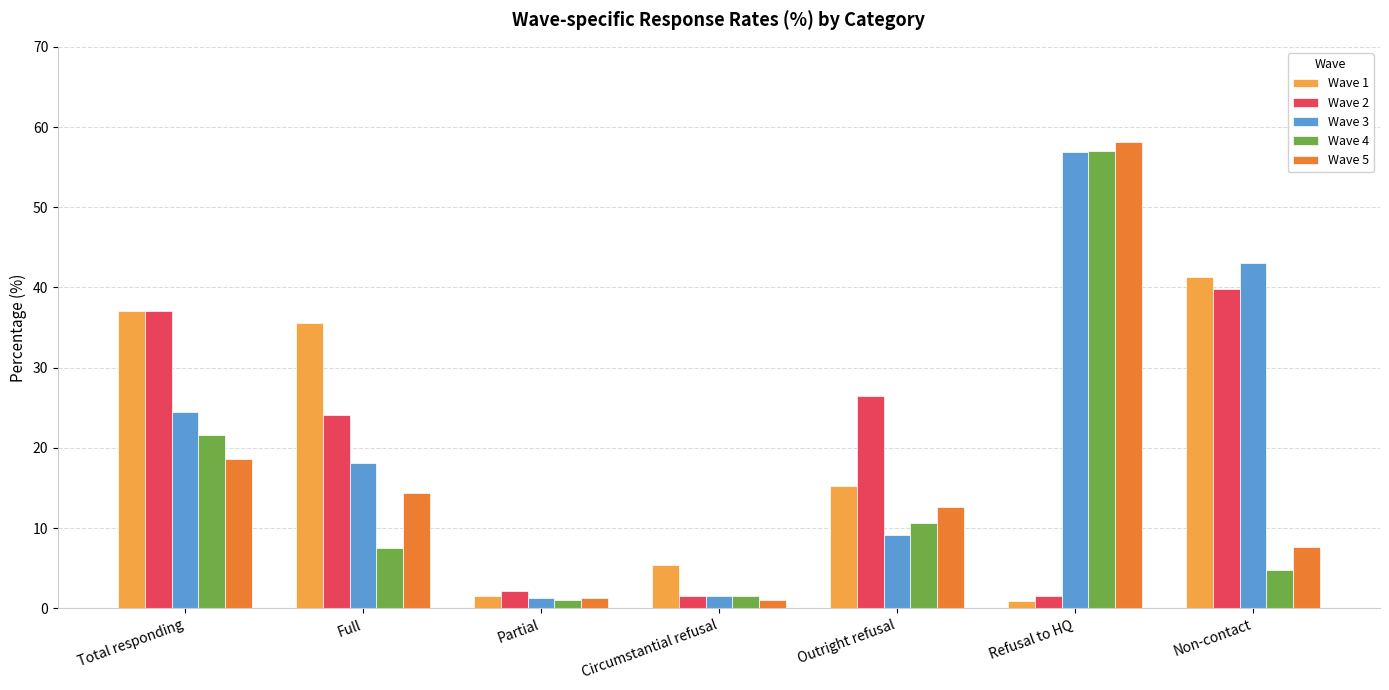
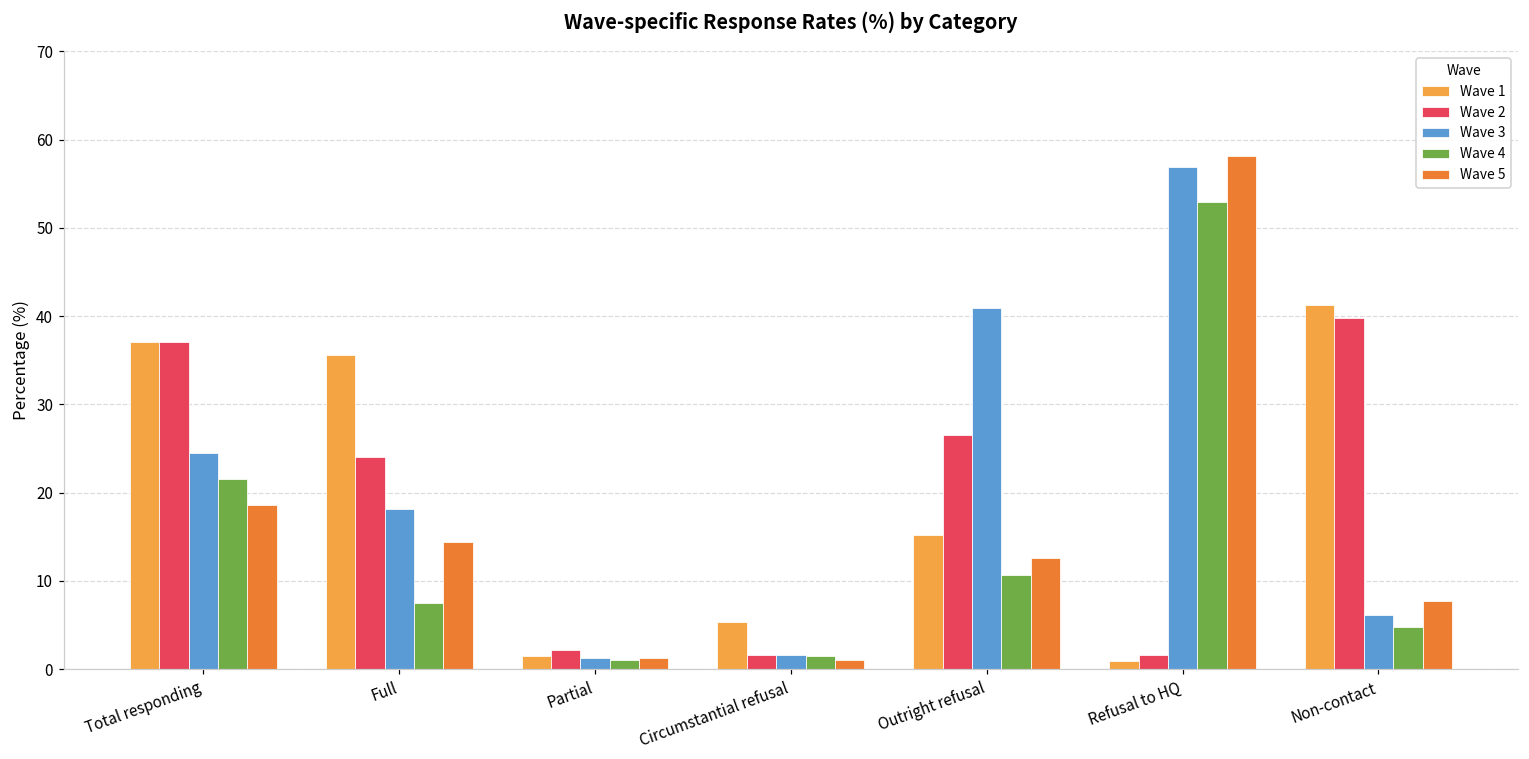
Wave 3, Outright refusal: 9 -> 41
Wave 4, Refusal to HQ: 57 -> 53
Wave 3, Non-contact: 43 -> 6
